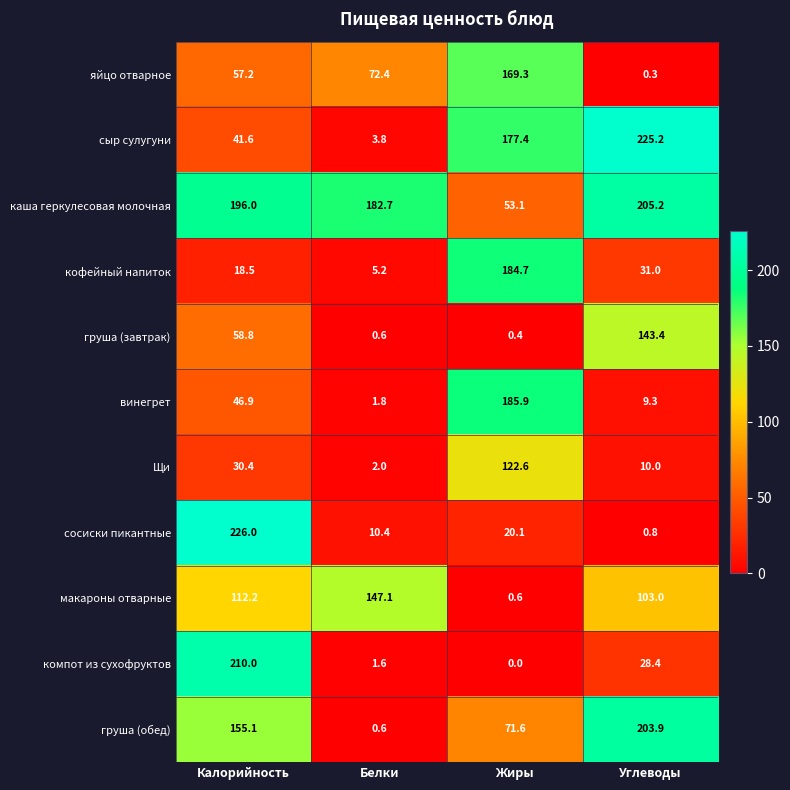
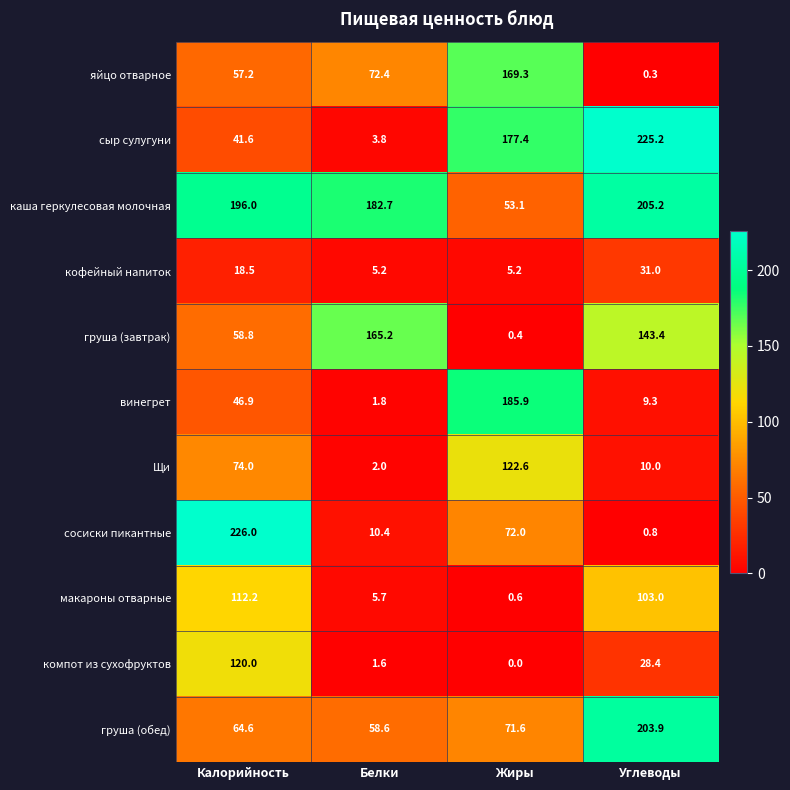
кофейный напиток, Жиры: 184.7 -> 5.2
груша (завтрак), Белки: 0.6 -> 165.2
Щи, Калорийность: 30.4 -> 74.0
сосиски пикантные, Жиры: 20.1 -> 72.0
макароны отварные, Белки: 147.1 -> 5.7
компот из сухофруктов, Калорийность: 210.0 -> 120.0
груша (обед), Калорийность: 155.1 -> 64.6
груша (обед), Белки: 0.6 -> 58.6
